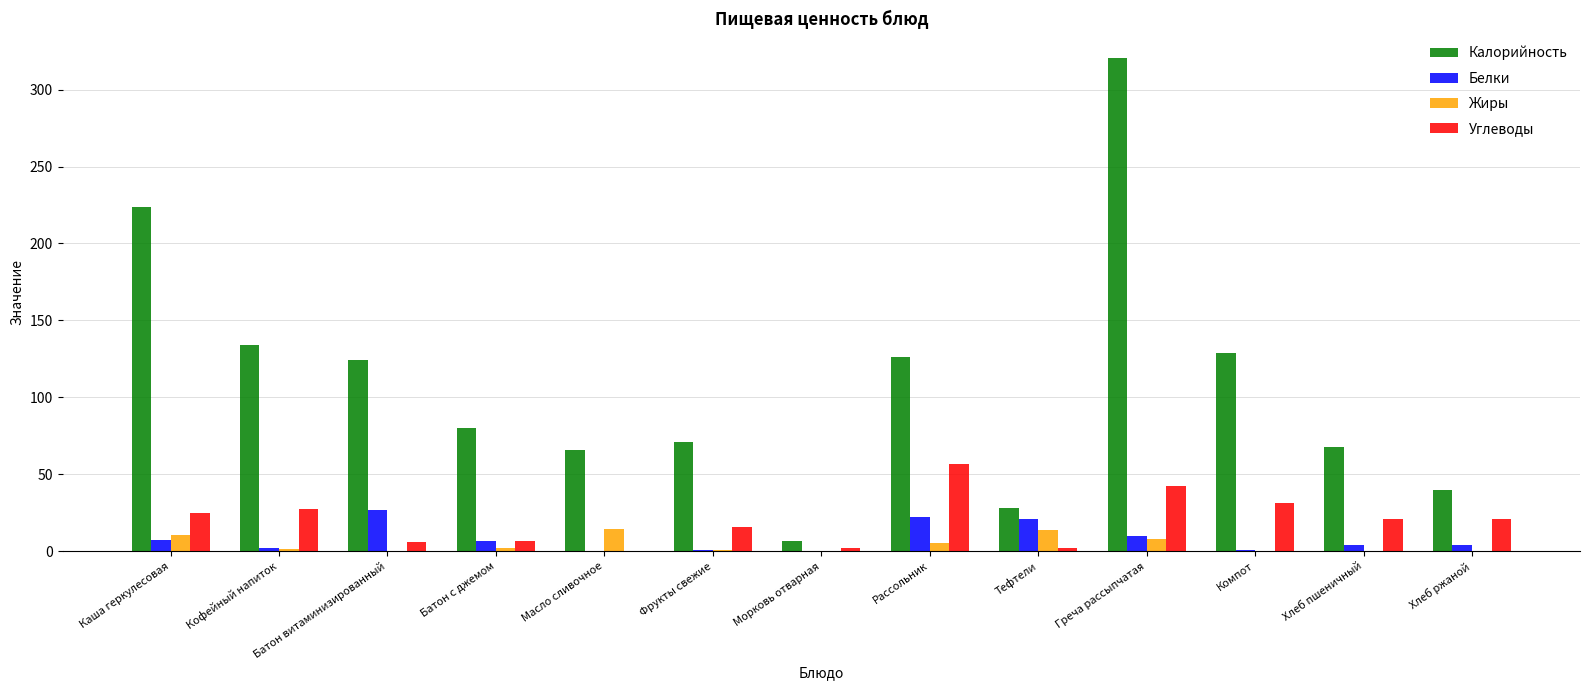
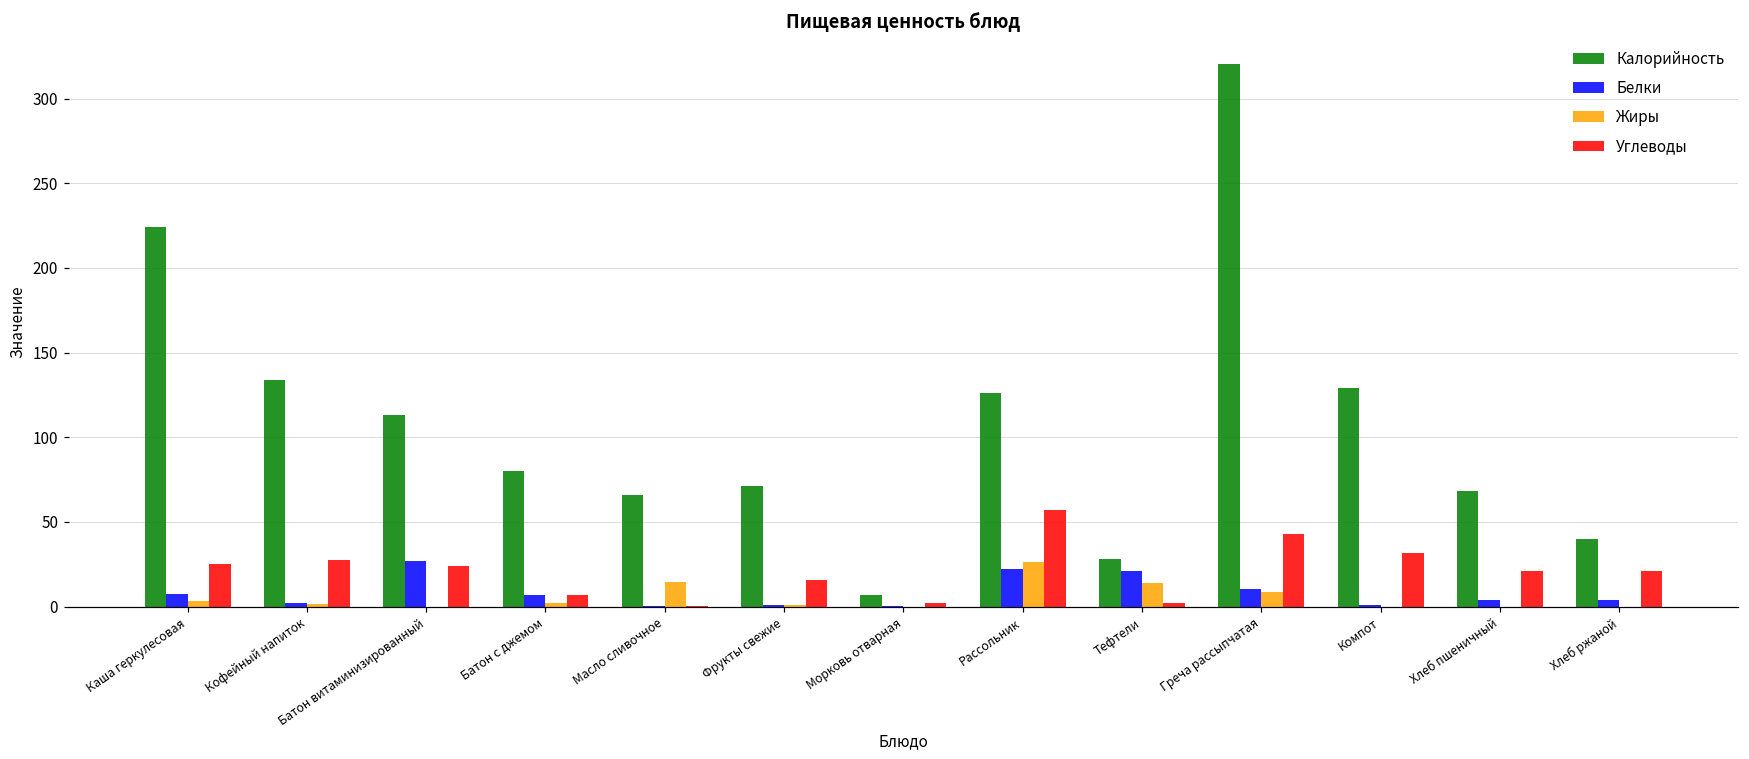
Жиры, Каша геркулесовая: 10 -> 3
Калорийность, Батон витаминизированный: 124 -> 113
Углеводы, Батон витаминизированный: 6 -> 24
Жиры, Рассольник: 6 -> 26
